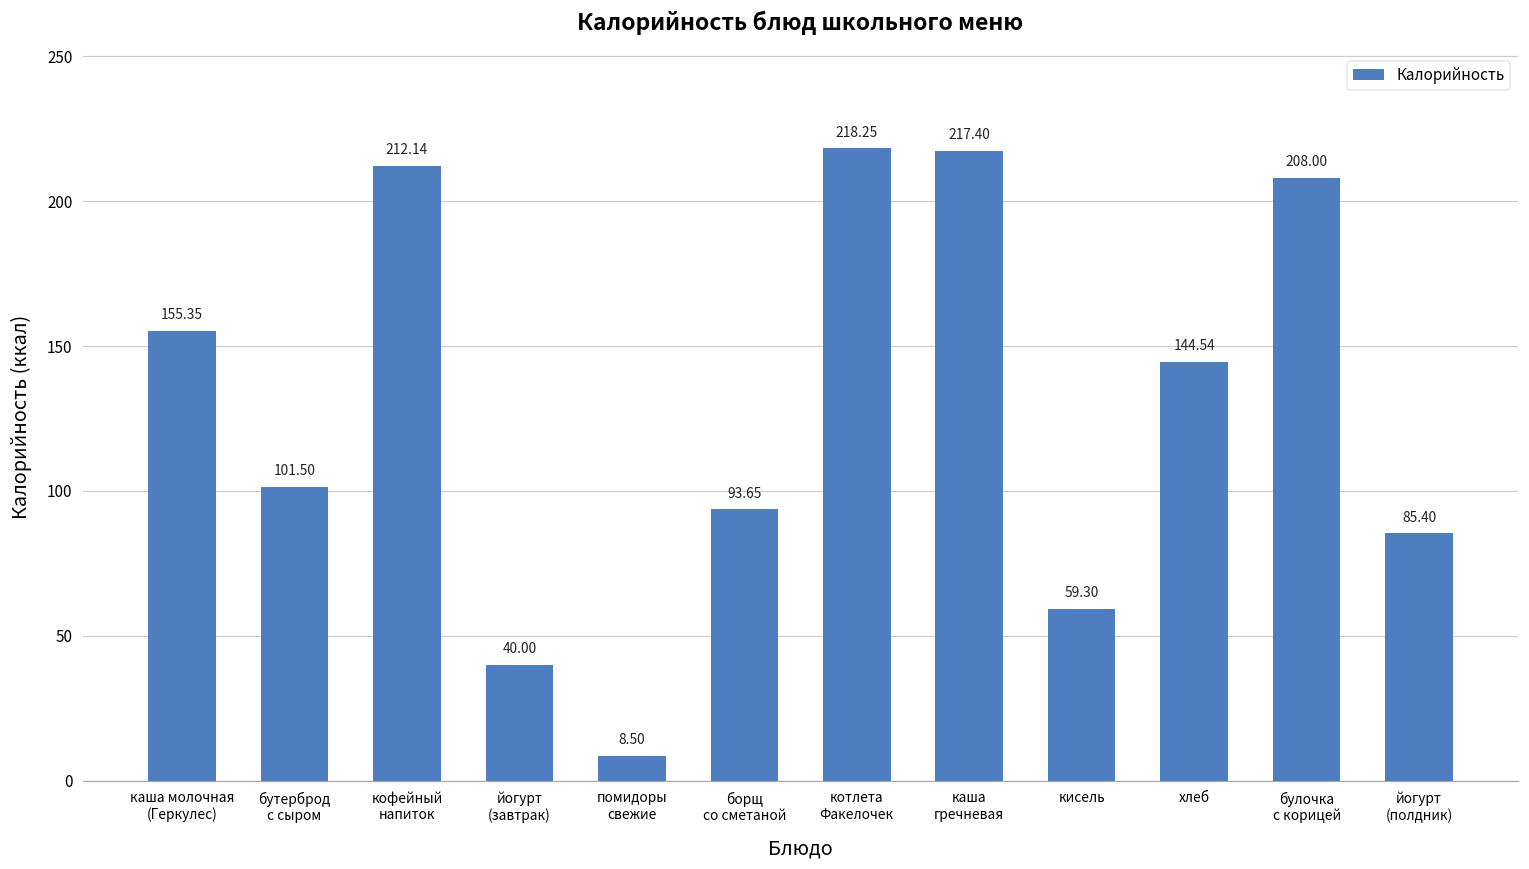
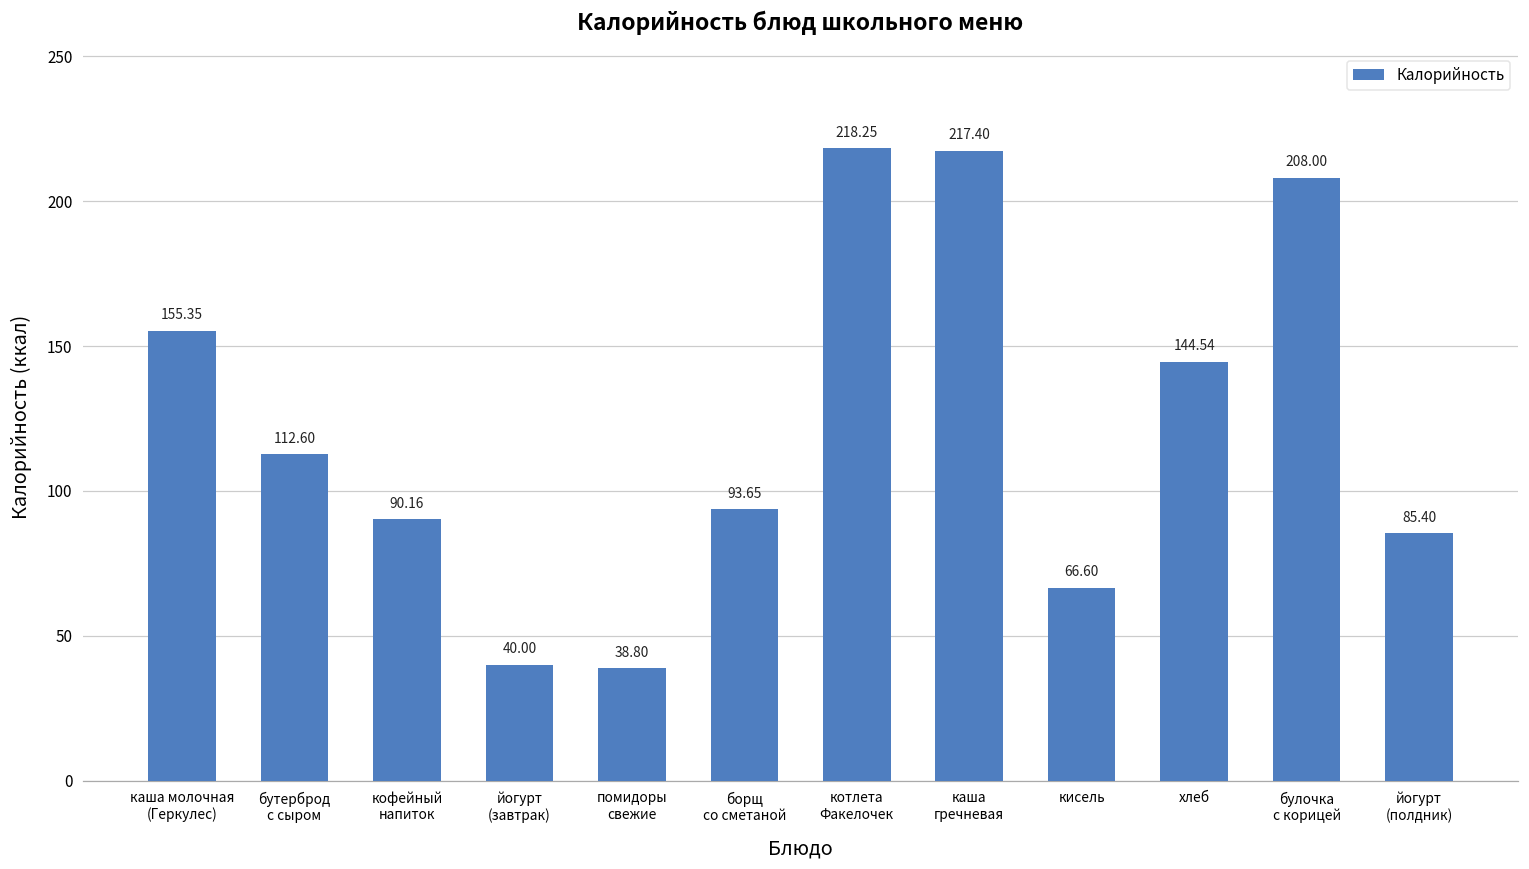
бутерброд с сыром: 101.50 -> 112.60
кофейный напиток: 212.14 -> 90.16
помидоры свежие: 8.50 -> 38.80
кисель: 59.30 -> 66.60
